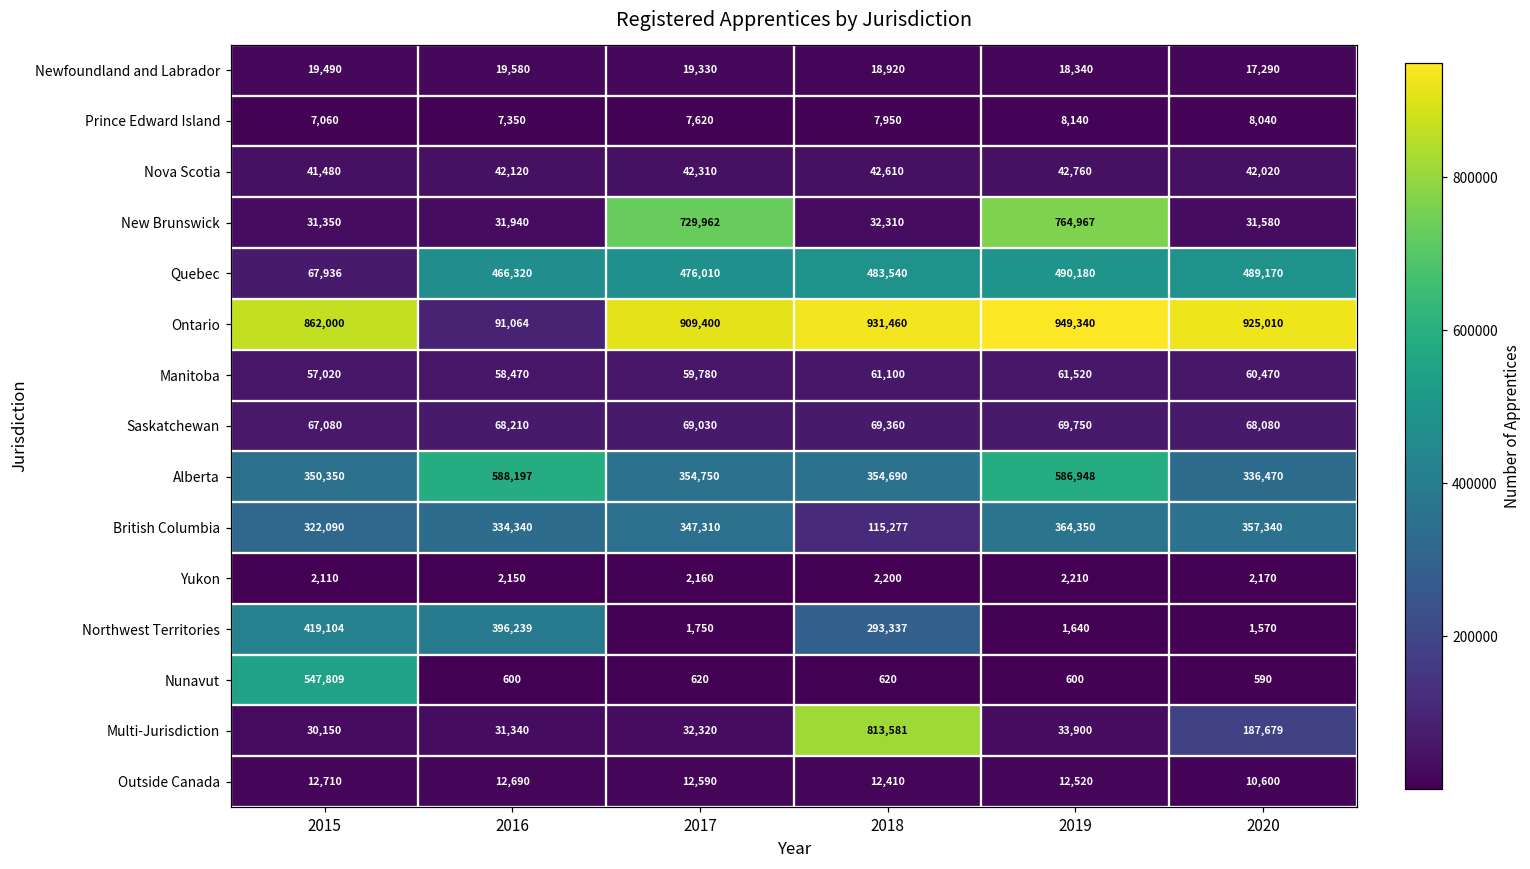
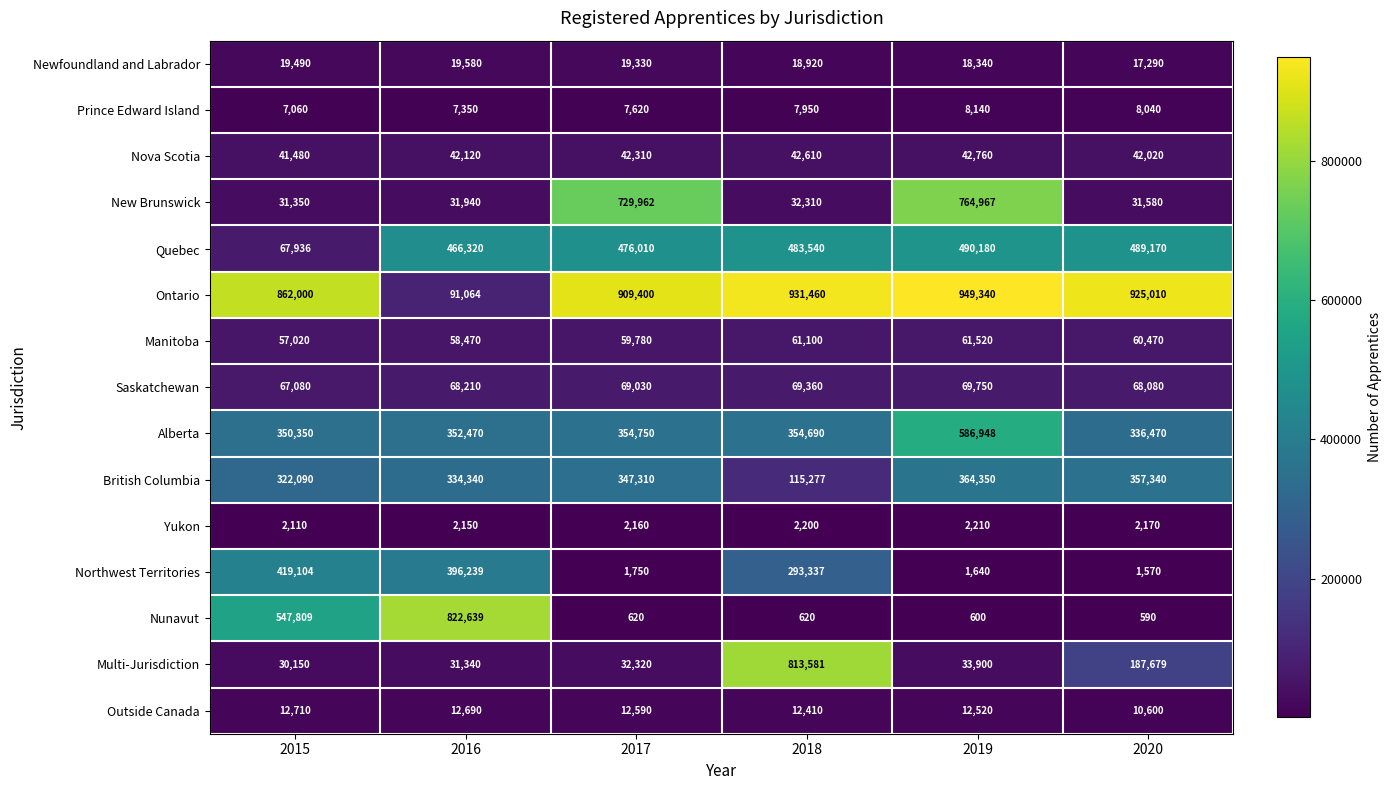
Alberta, 2016: 588,197 -> 352,470
Nunavut, 2016: 600 -> 822,639
